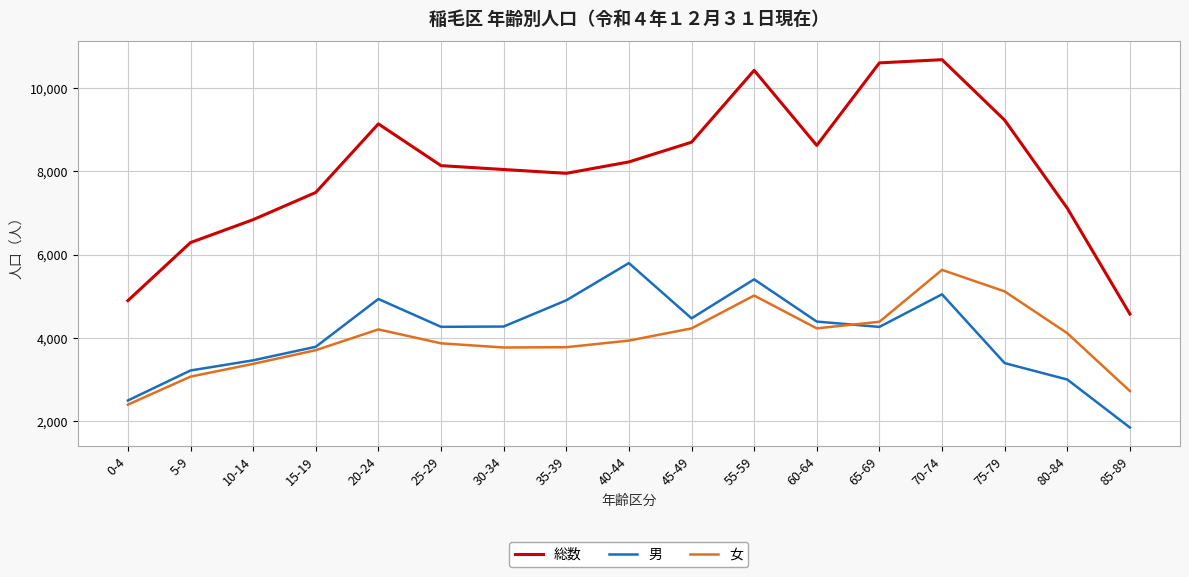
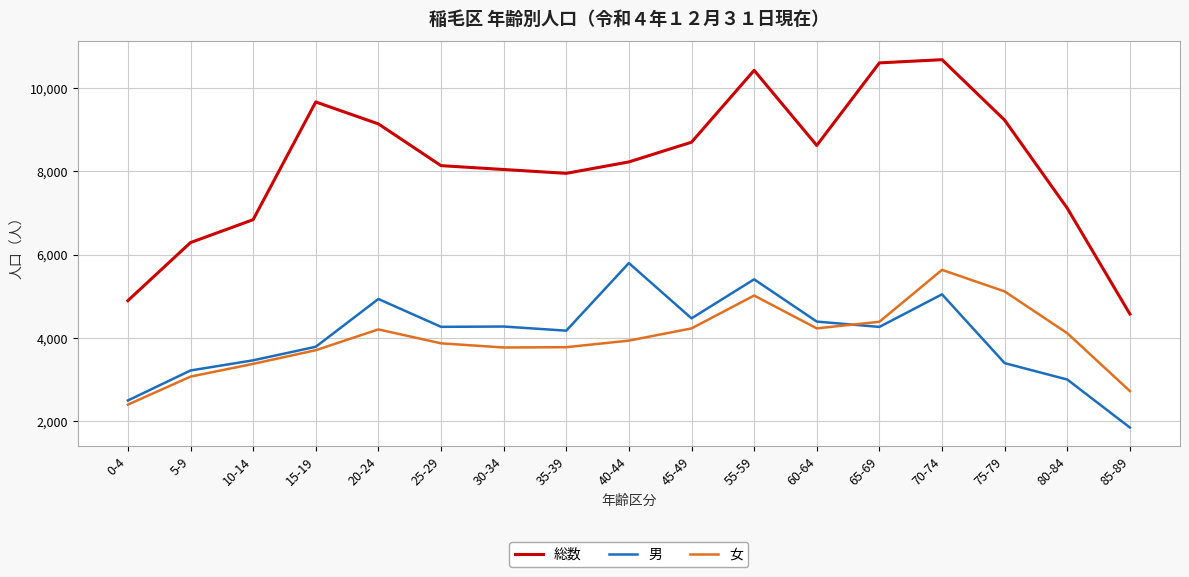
総数, 15-19: 7,500 -> 9,700
男, 35-39: 4,900 -> 4,200
